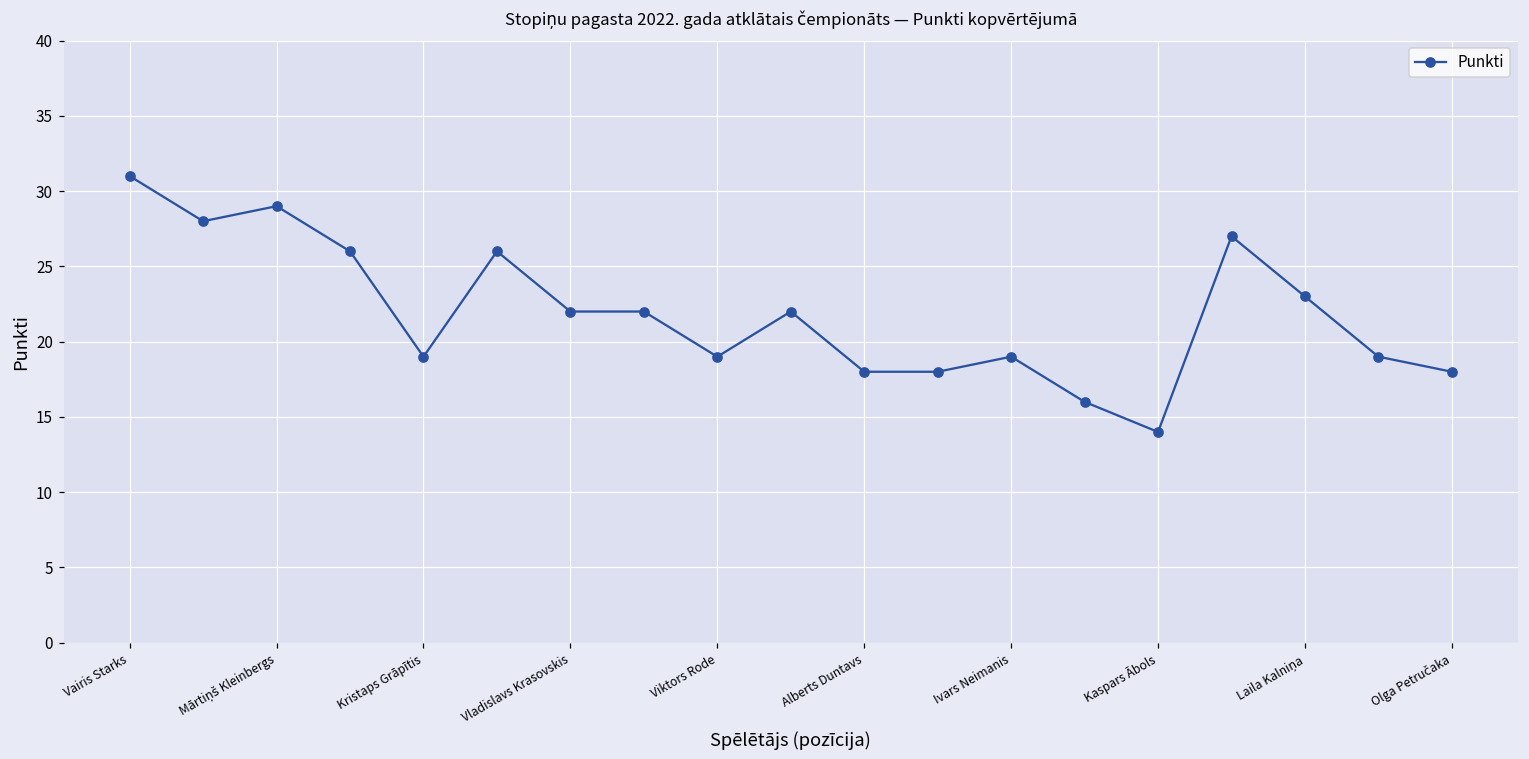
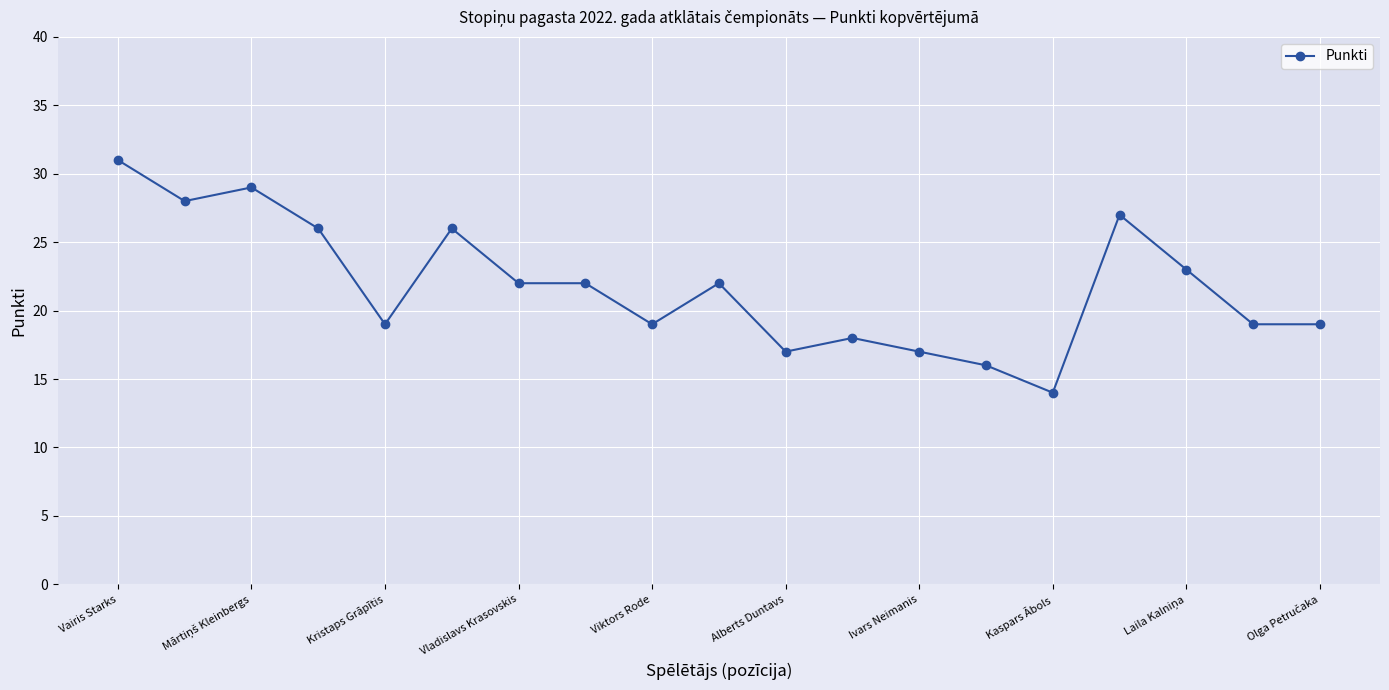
Alberts Duntavs: 18 -> 17
Ivars Neimanis: 19 -> 17
Olga Petručaka: 18 -> 19
